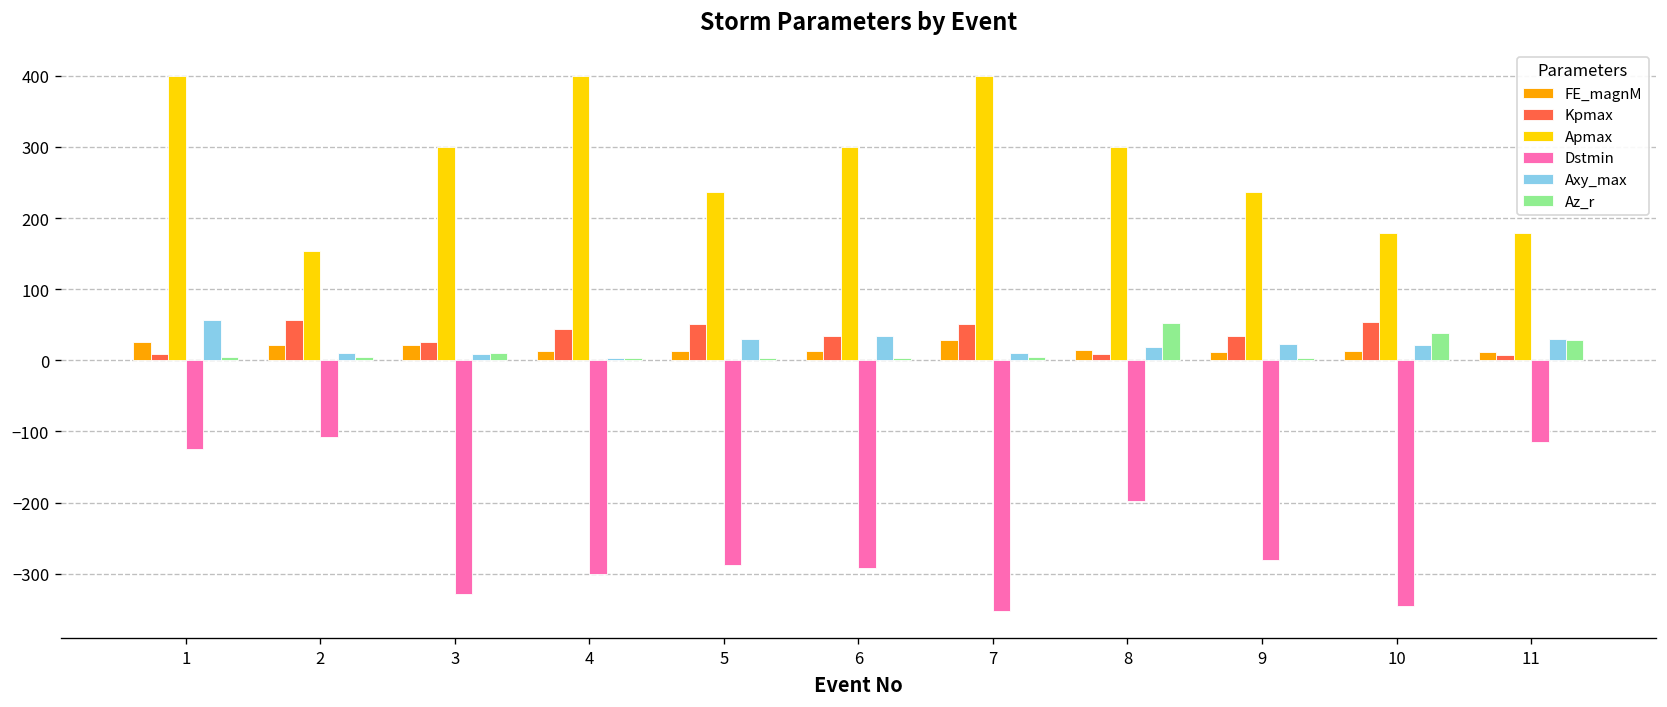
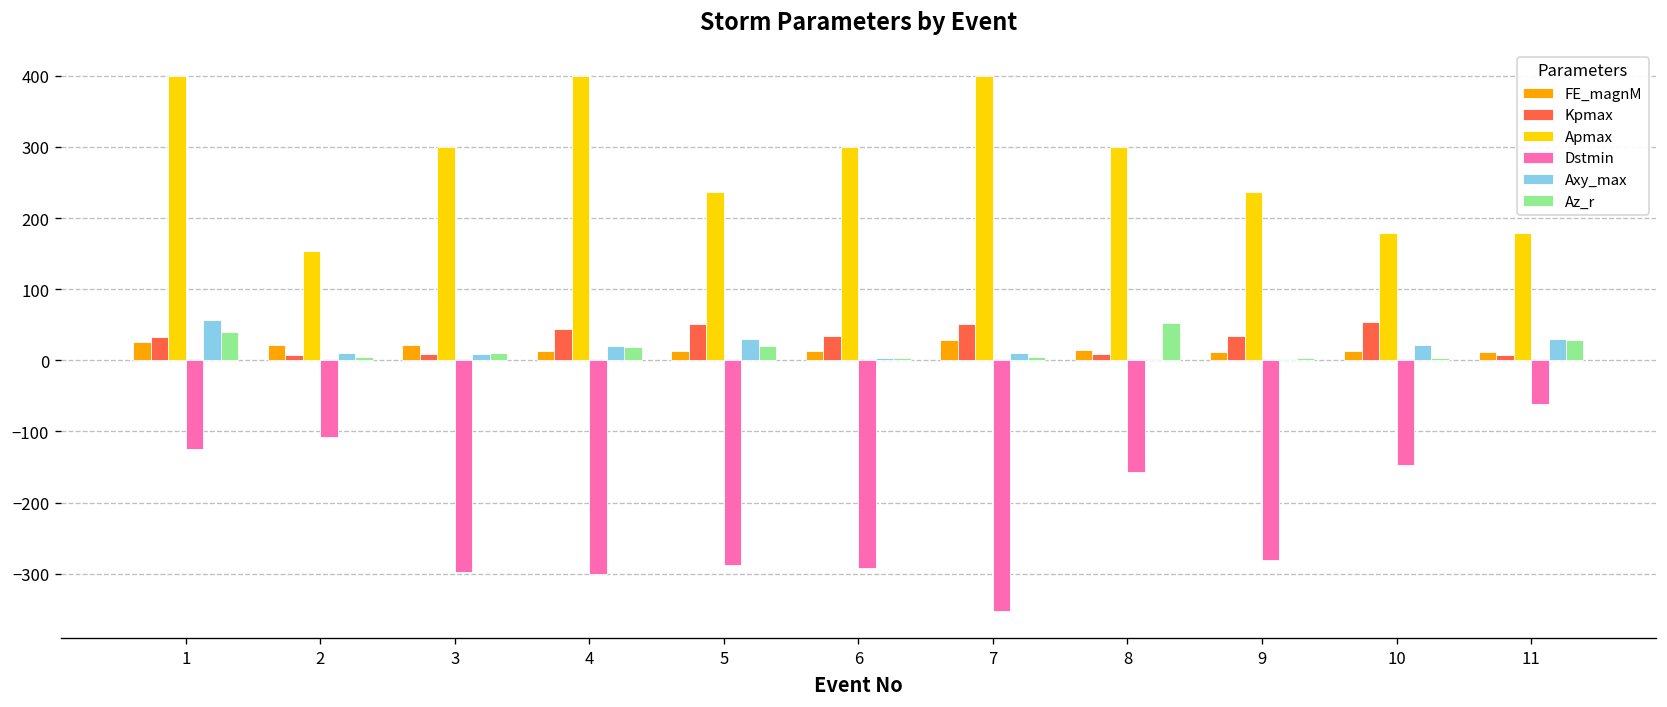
Kpmax, 1: 10 -> 30
Az_r, 1: 0 -> 40
Kpmax, 2: 60 -> 10
Kpmax, 3: 30 -> 10
Dstmin, 3: -330 -> -300
Axy_max, 4: 0 -> 20
Az_r, 4: 0 -> 20
Az_r, 5: 0 -> 20
Axy_max, 6: 30 -> 0
Dstmin, 8: -200 -> -160
Axy_max, 8: 20 -> 0
Axy_max, 9: 20 -> 0
Dstmin, 10: -350 -> -150
Az_r, 10: 40 -> 0
Dstmin, 11: -120 -> -60
